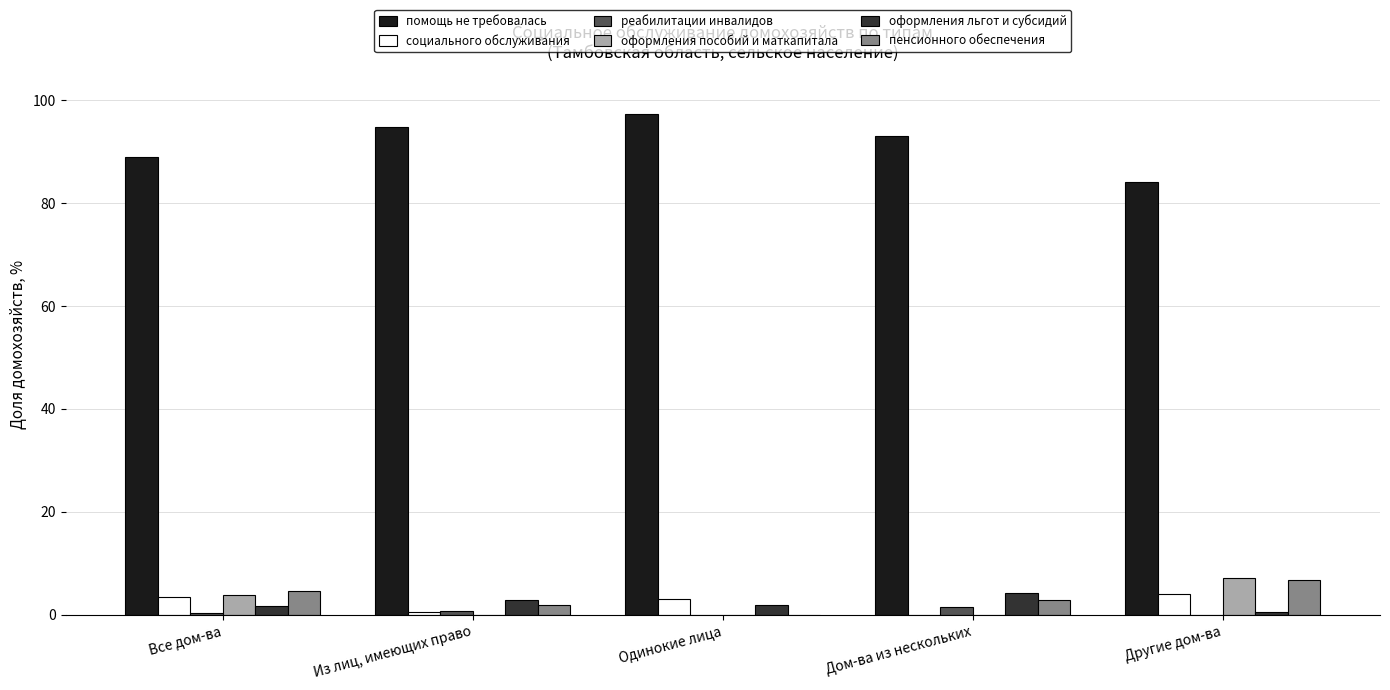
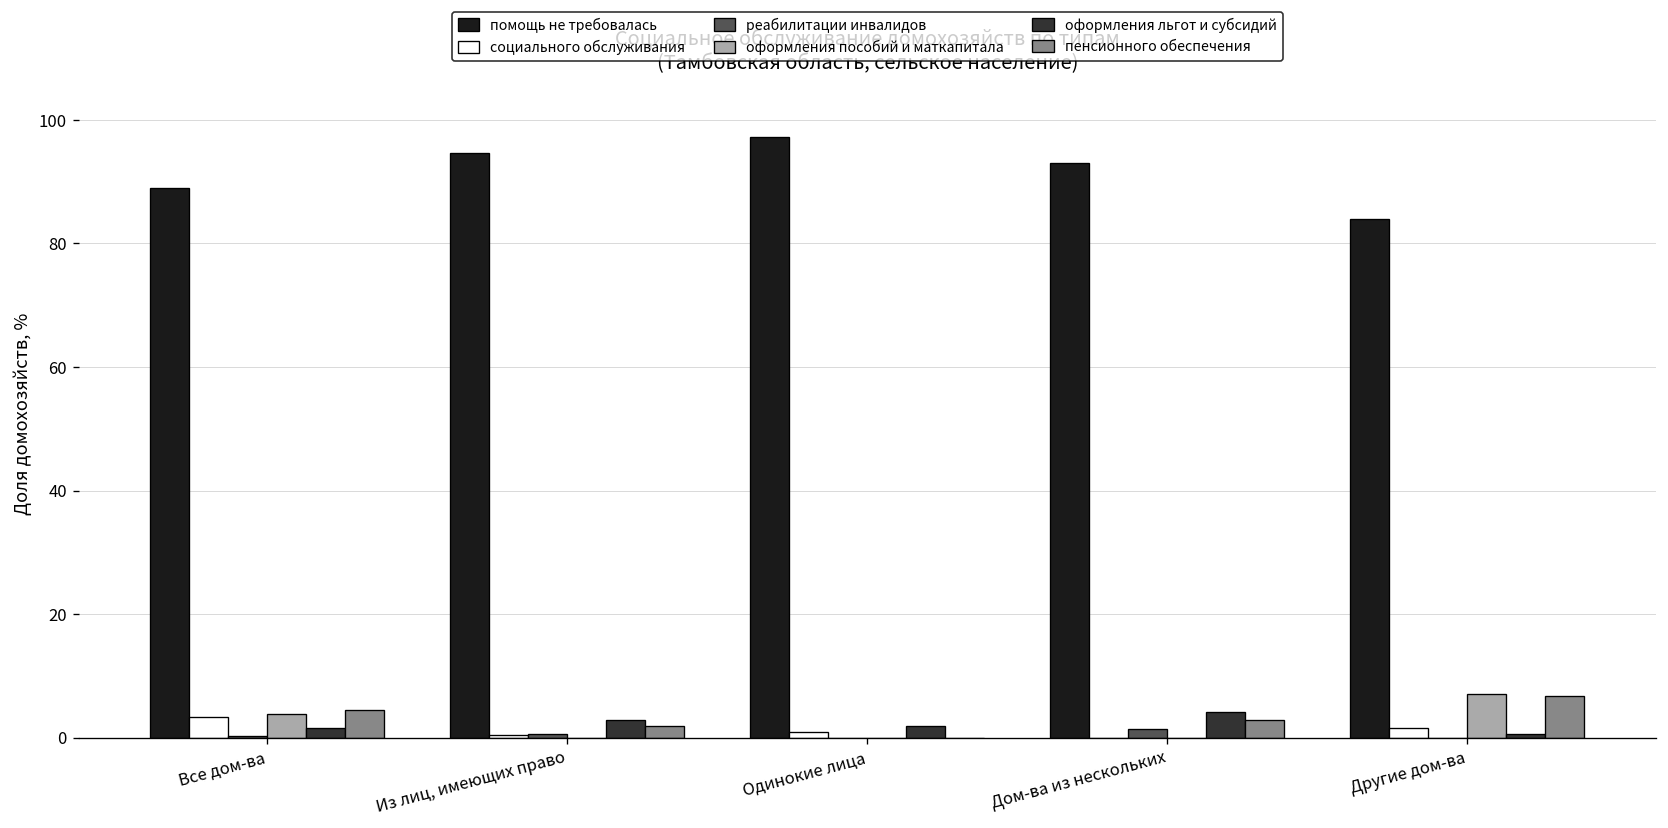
социального обслуживания, Одинокие лица: 3 -> 1
социального обслуживания, Другие дом-ва: 4 -> 2
